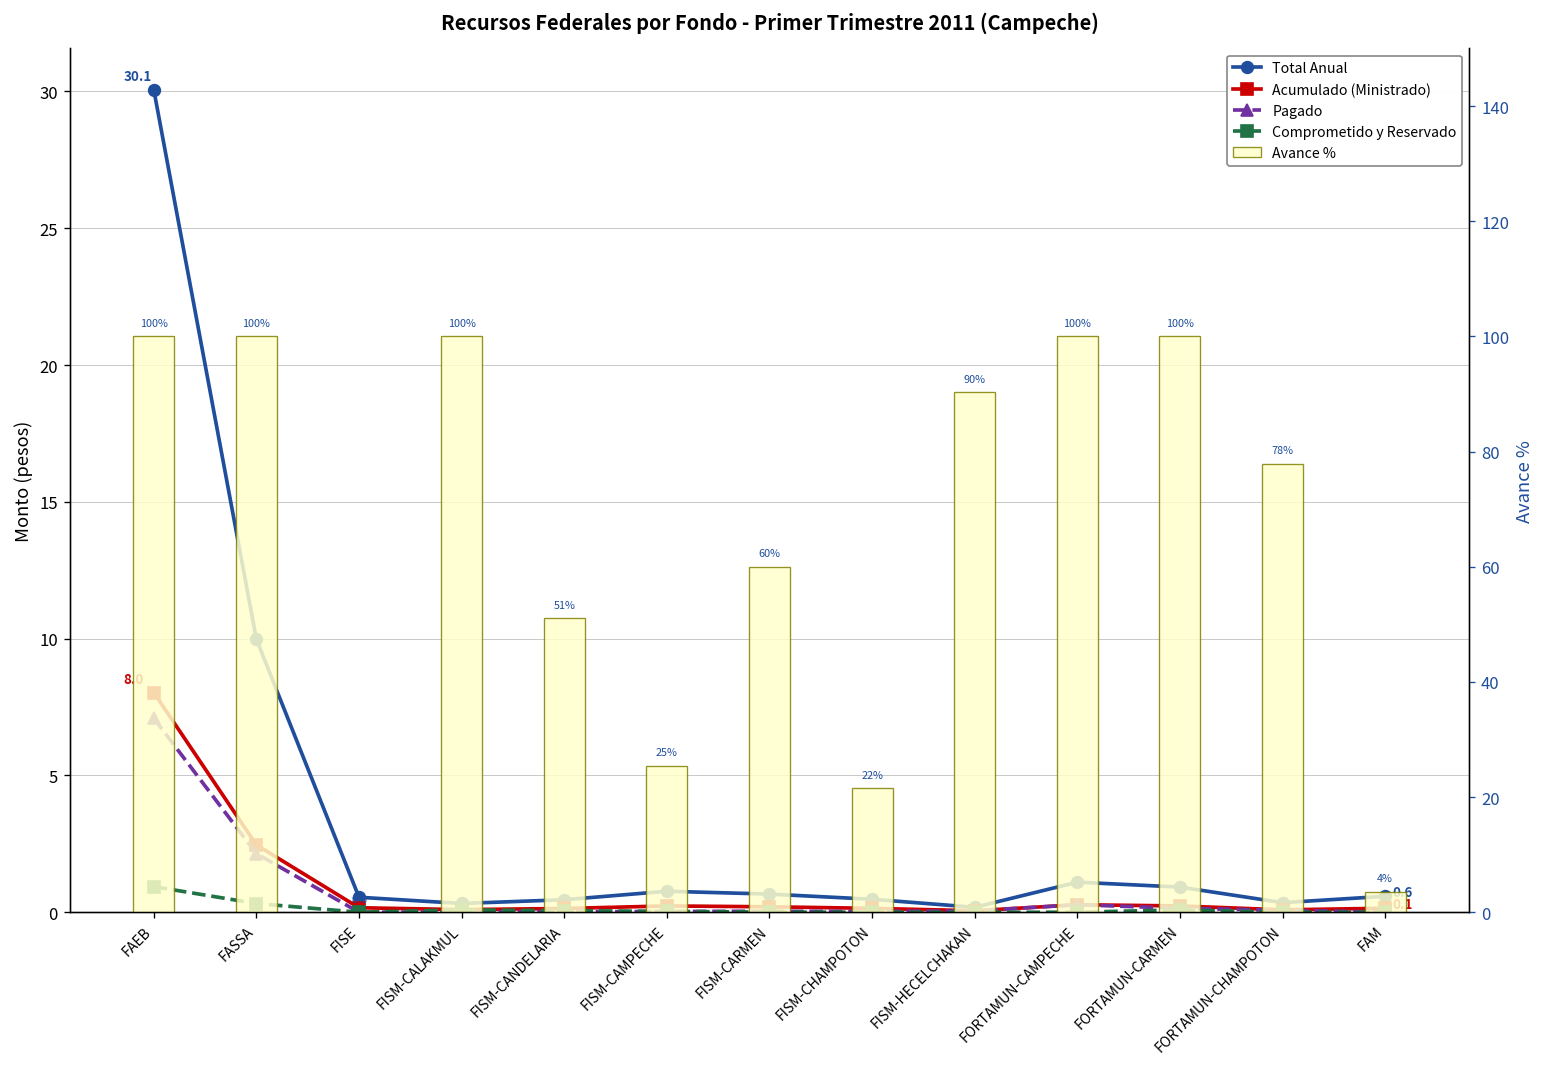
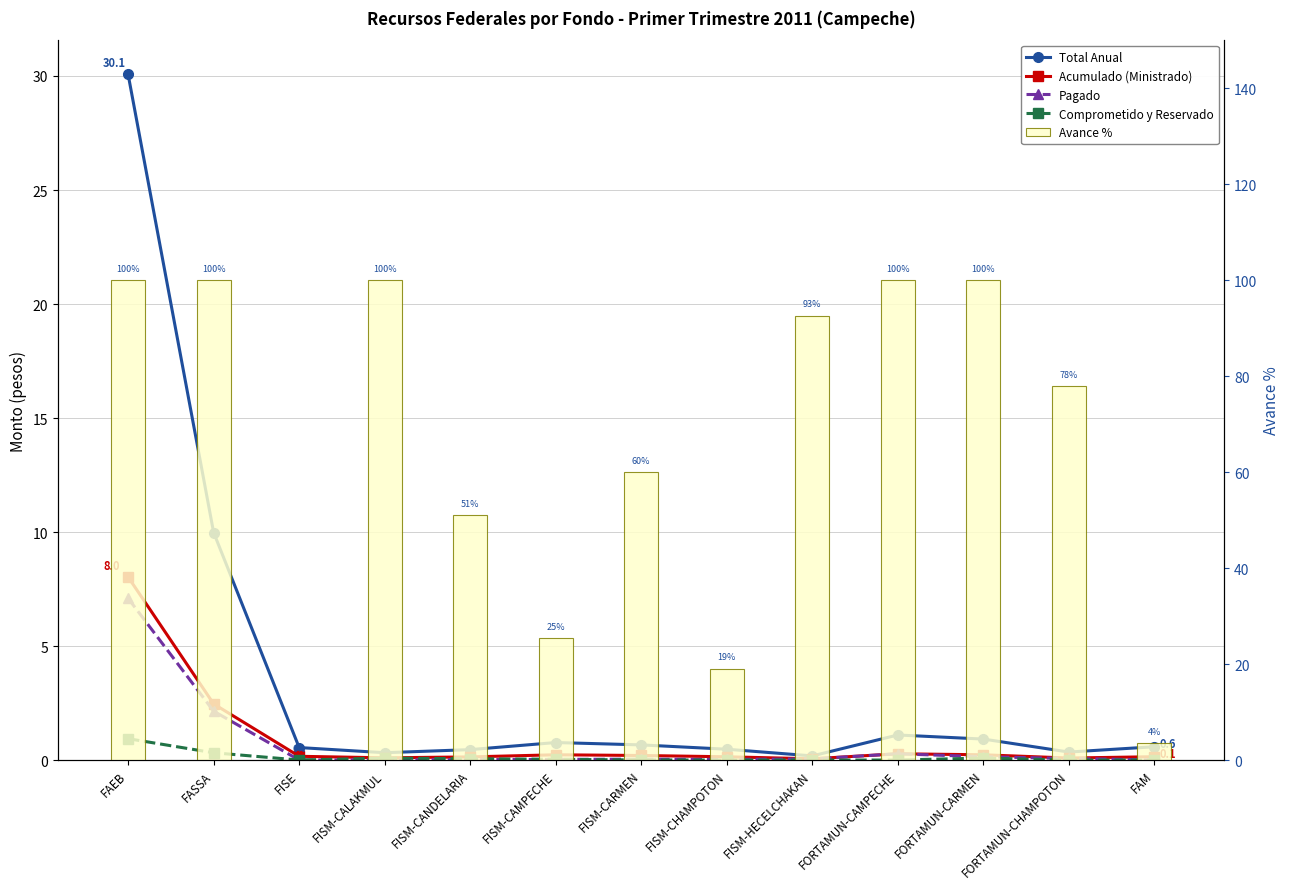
Avance %, FISM-CHAMPOTON: 22% -> 19%
Avance %, FISM-HECELCHAKAN: 90% -> 93%
